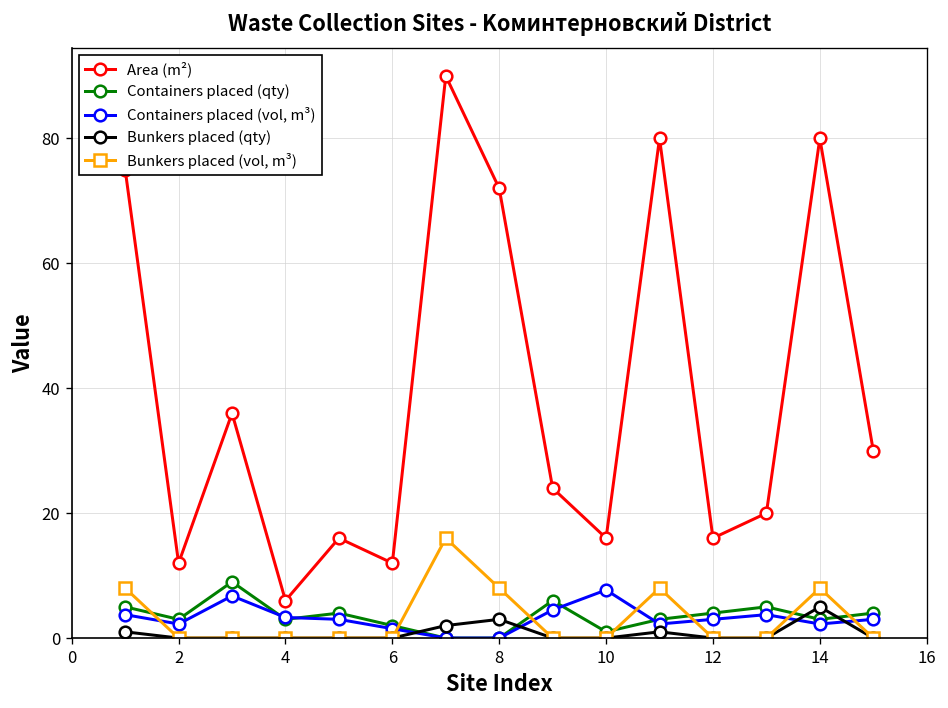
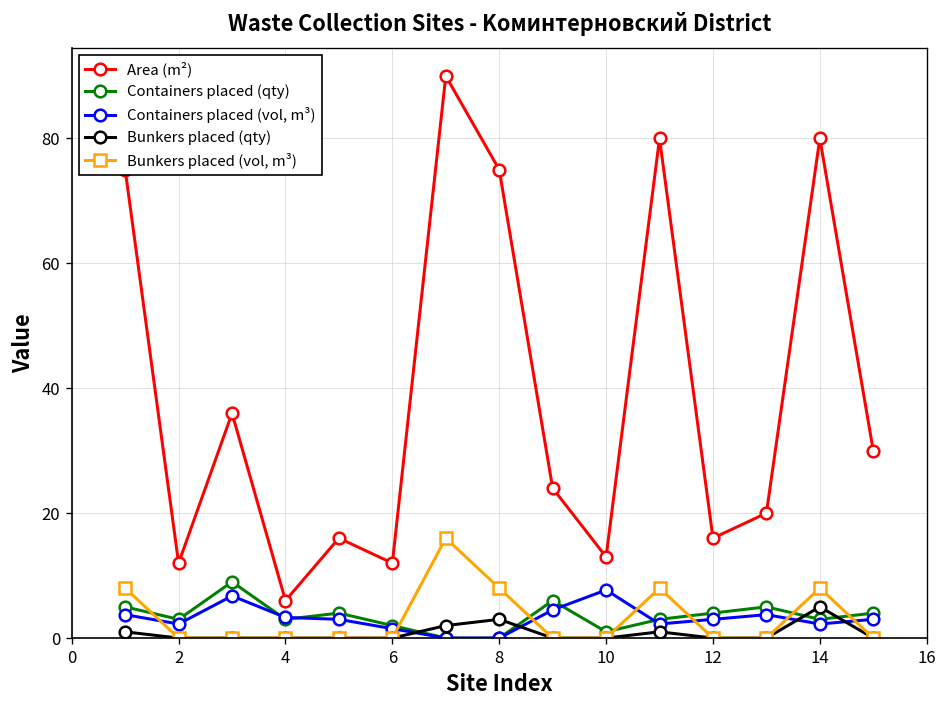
Area (m²), 8: 72 -> 75
Area (m²), 10: 16 -> 13
